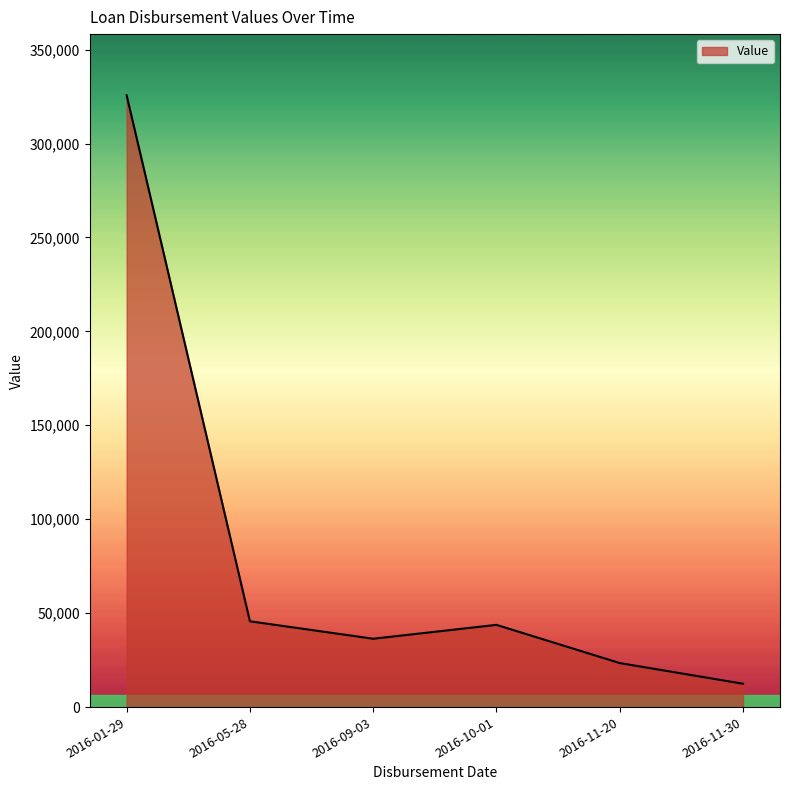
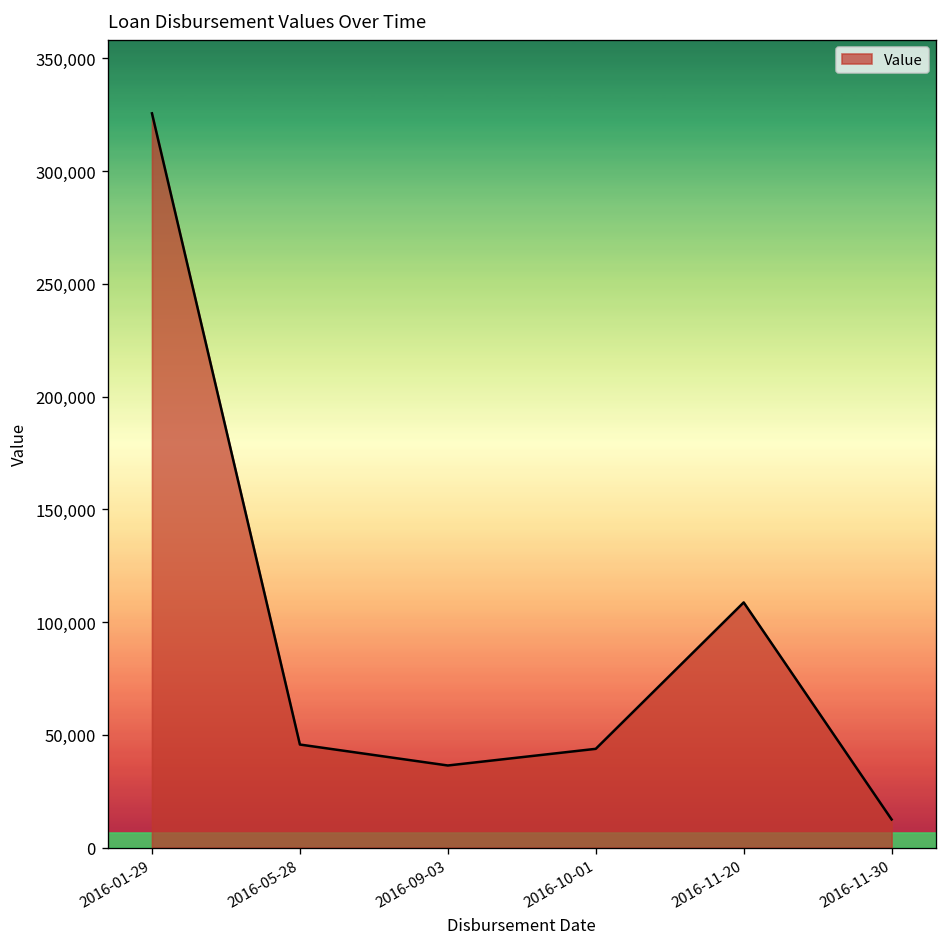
2016-11-20: 23,000 -> 109,000
